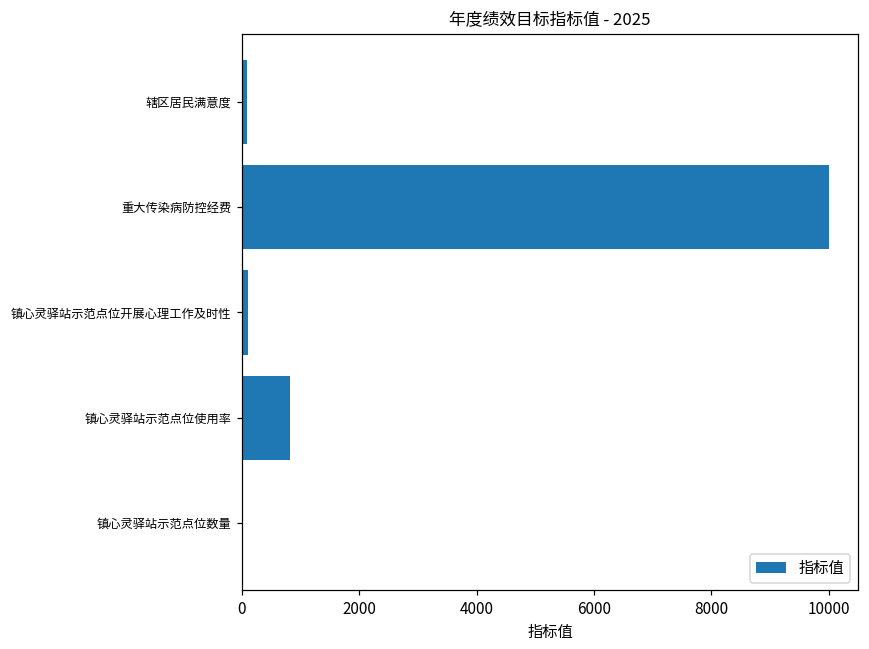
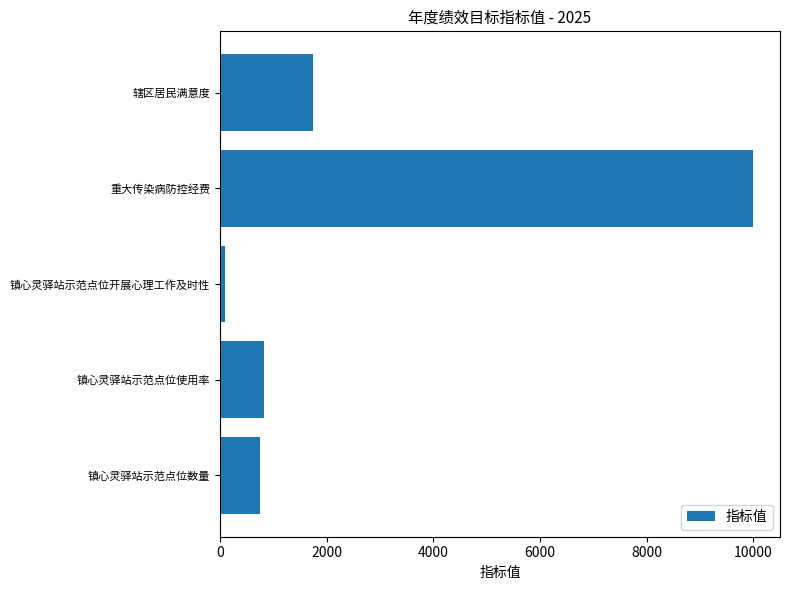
辖区居民满意度: 100 -> 1700
镇心灵驿站示范点位数量: 0 -> 700
